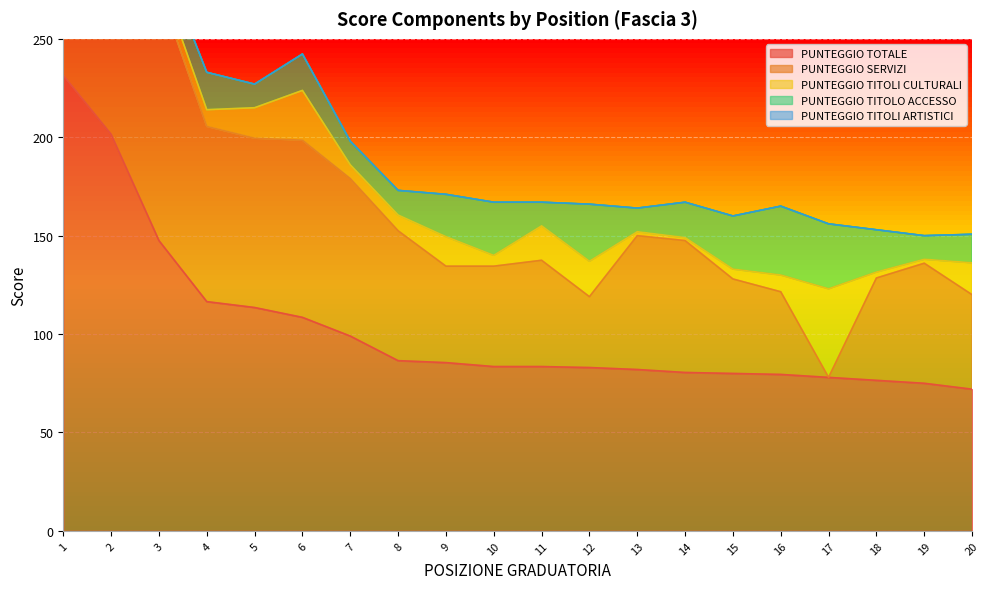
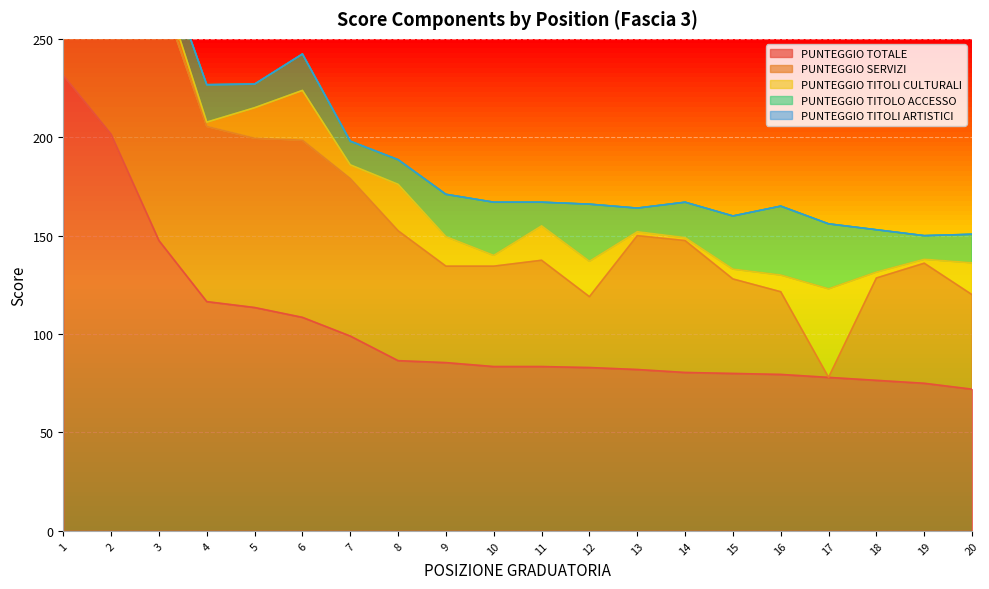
PUNTEGGIO TITOLI CULTURALI, 4: 9 -> 2
PUNTEGGIO TITOLI CULTURALI, 8: 8 -> 24
